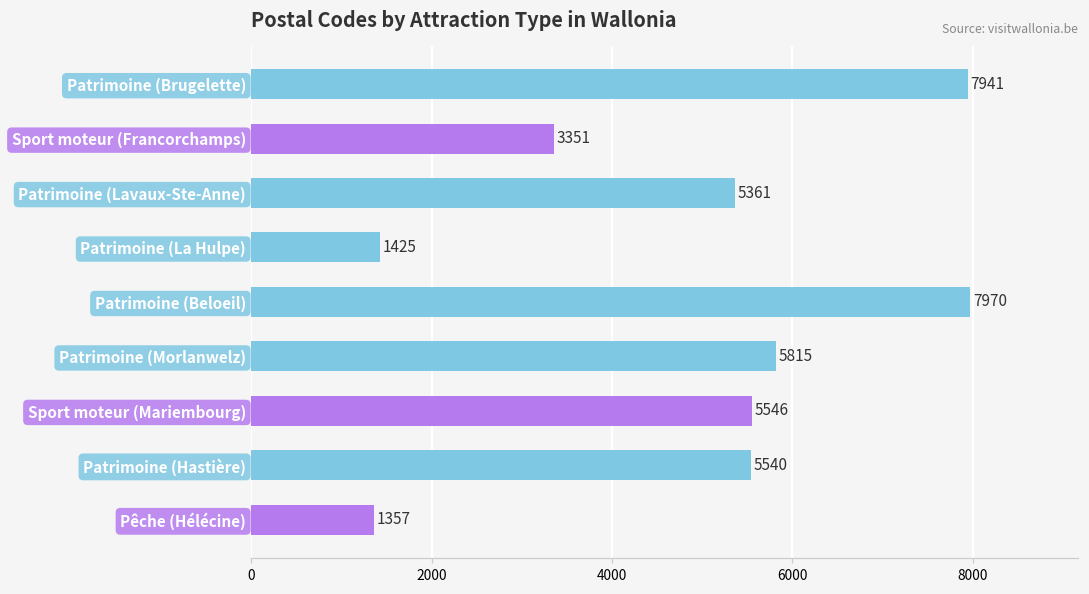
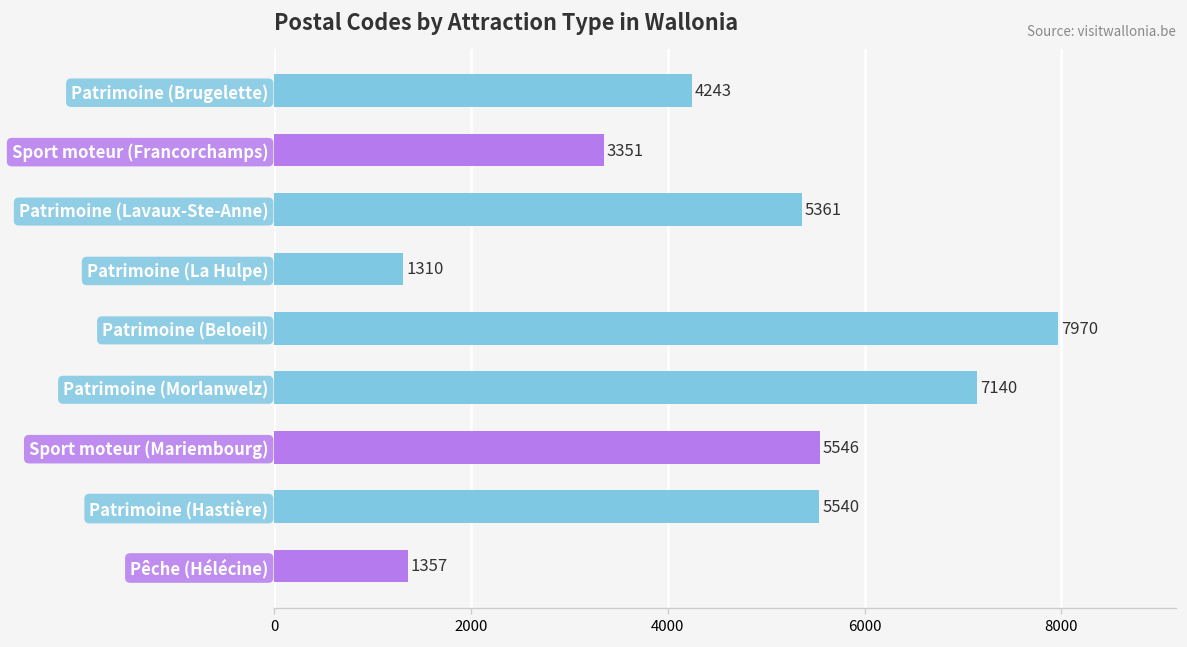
Patrimoine (Brugelette): 7941 -> 4243
Patrimoine (La Hulpe): 1425 -> 1310
Patrimoine (Morlanwelz): 5815 -> 7140
